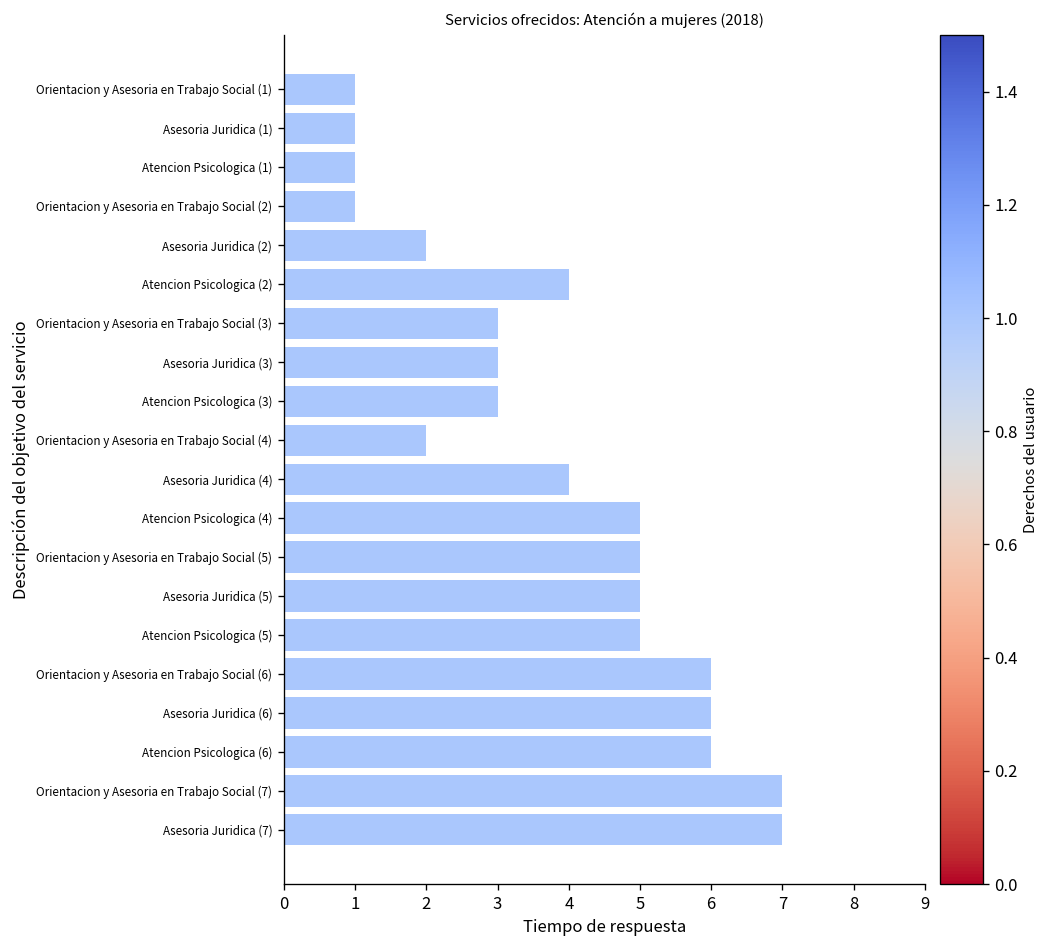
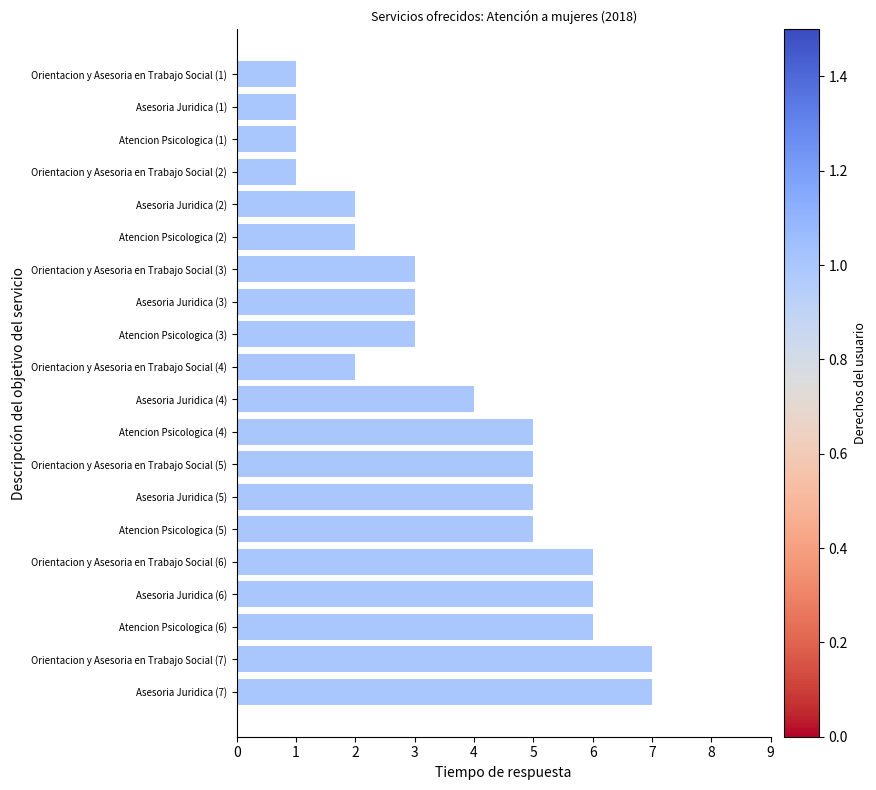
Atencion Psicologica (2): 4 -> 2
